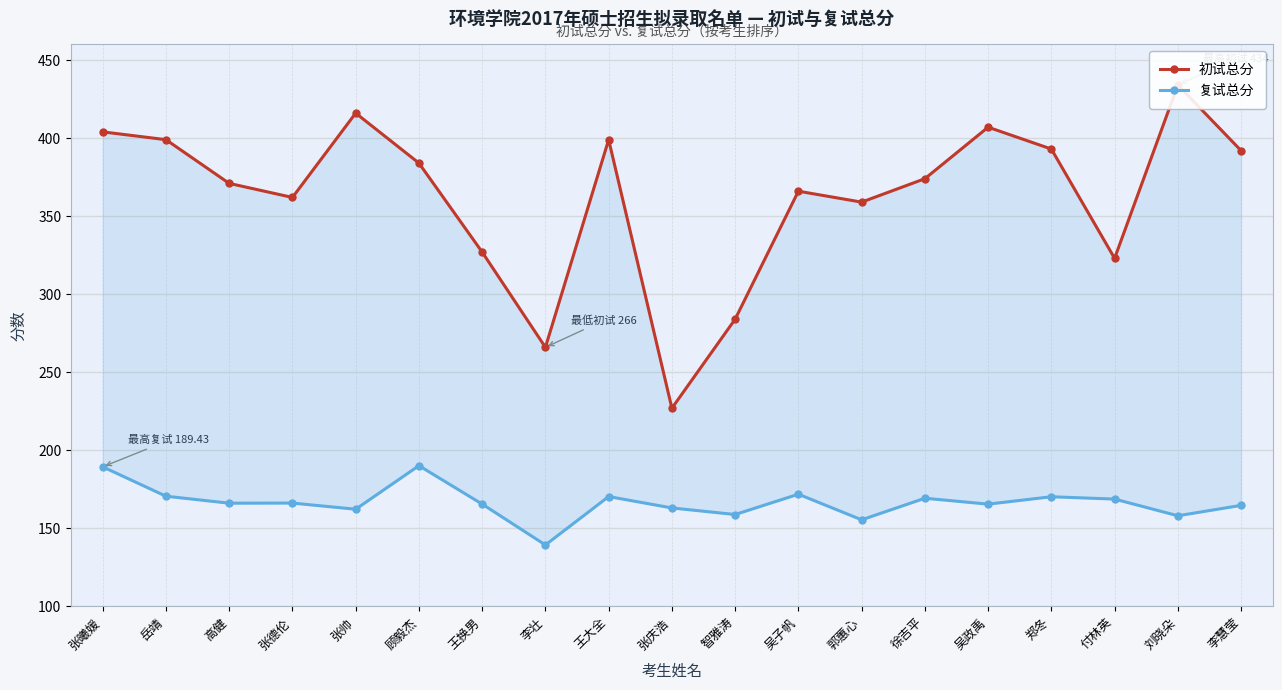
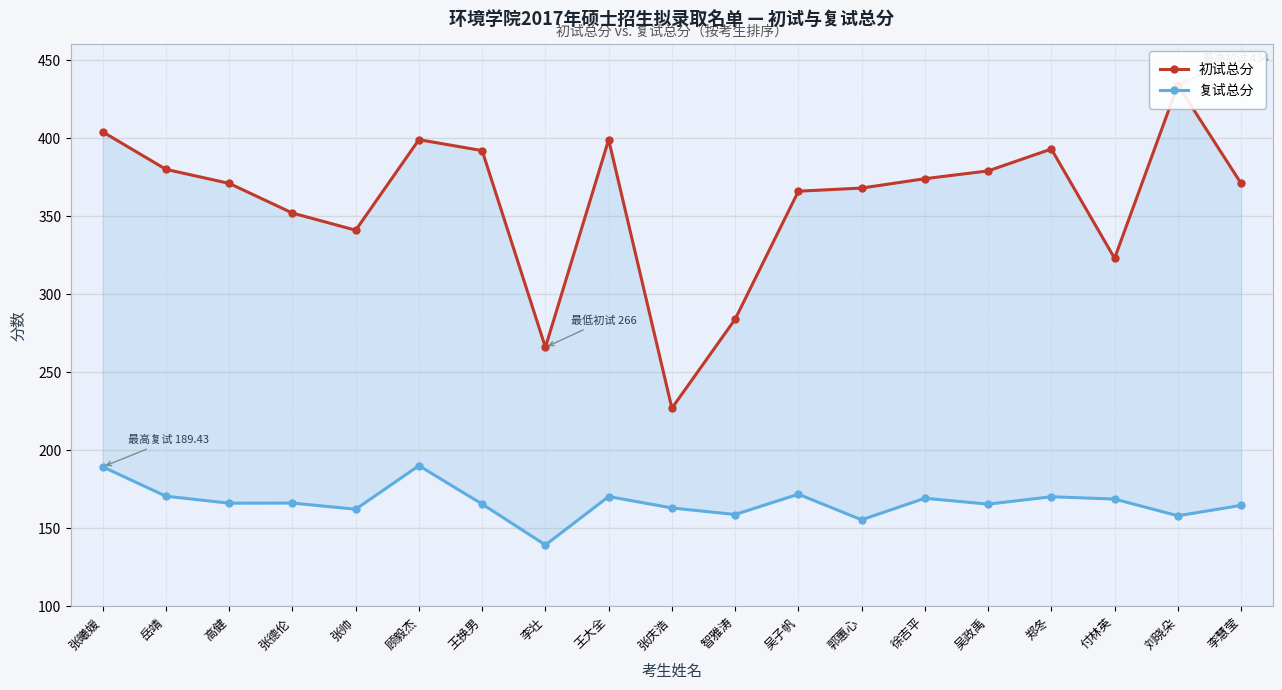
初试总分, 岳靖: 399 -> 380
初试总分, 张德伦: 362 -> 352
初试总分, 张帅: 416 -> 341
初试总分, 顾毅杰: 384 -> 399
初试总分, 王换男: 327 -> 392
初试总分, 郭蕙心: 359 -> 368
初试总分, 吴政禹: 407 -> 379
初试总分, 李慧莹: 392 -> 371
